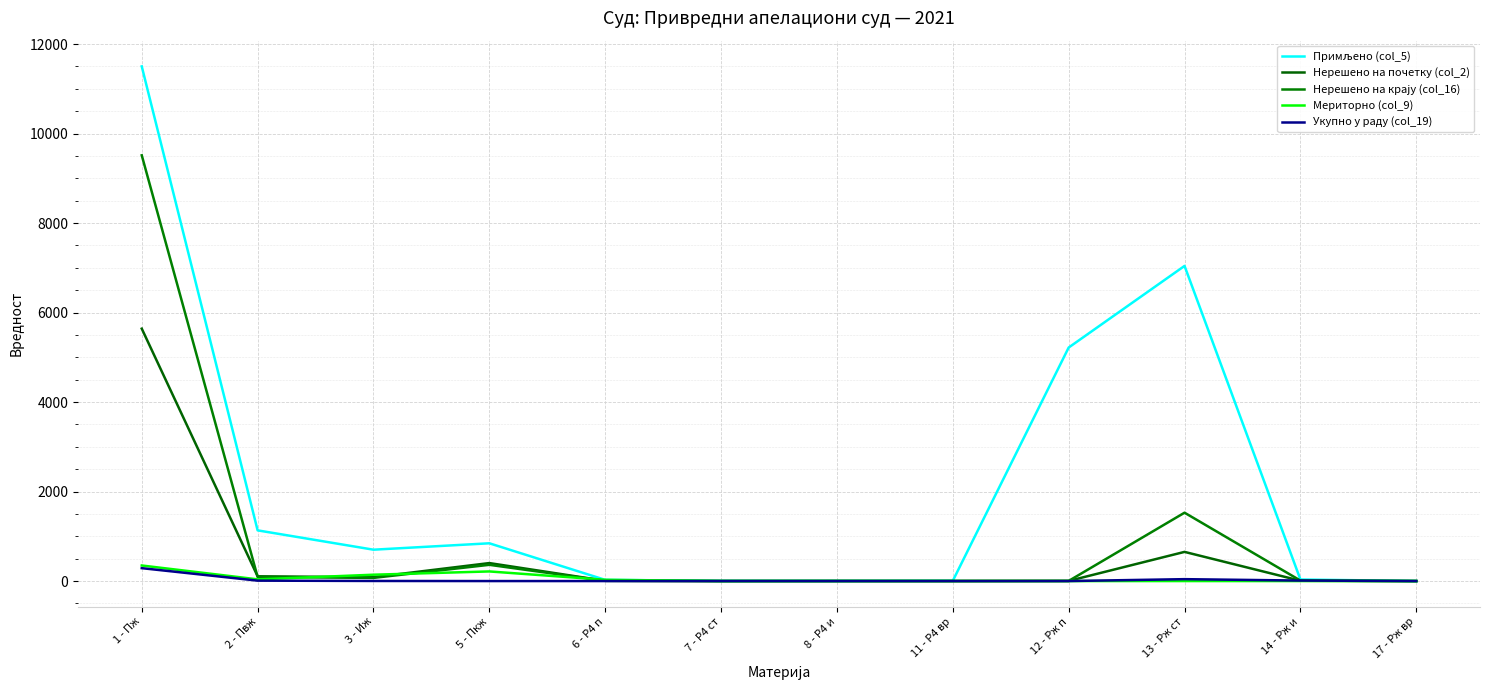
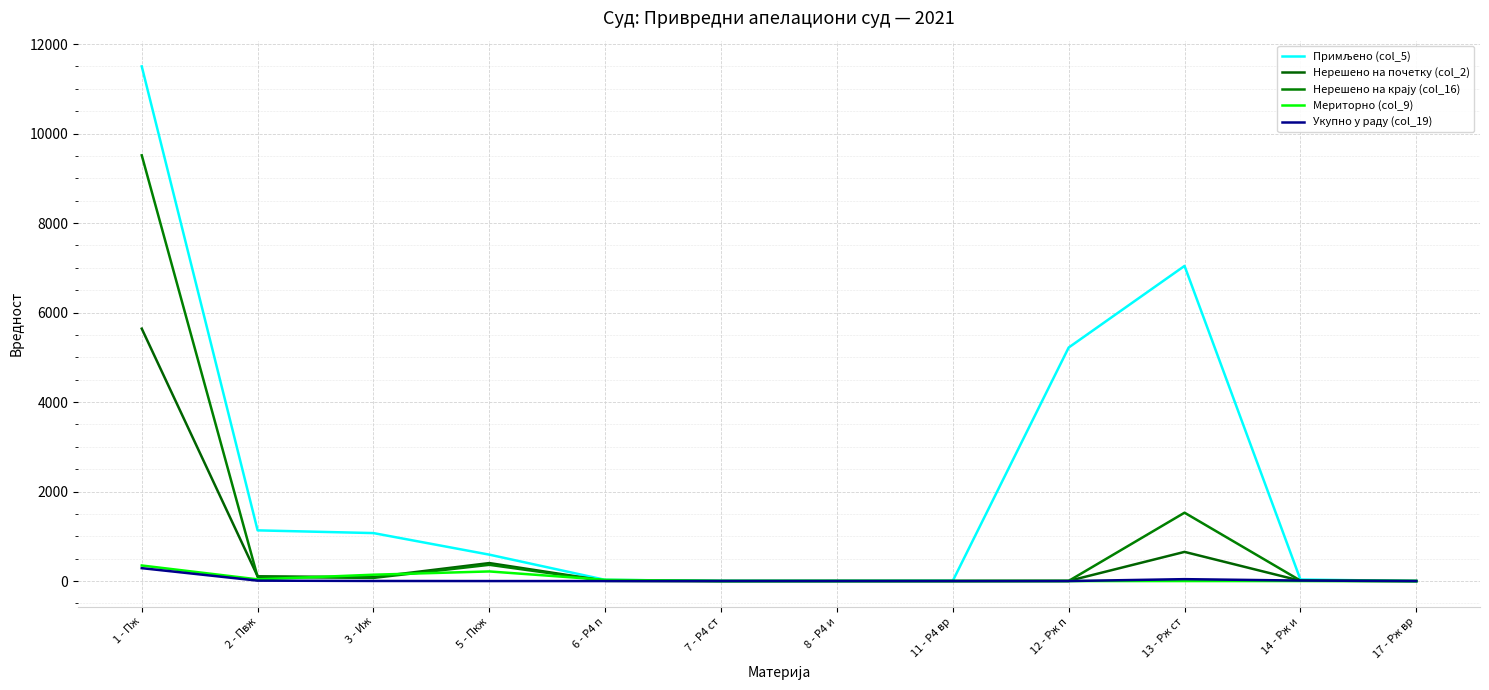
Примљено (col_5), 3 - Иж: 700 -> 1100
Примљено (col_5), 5 - Пкж: 800 -> 600
